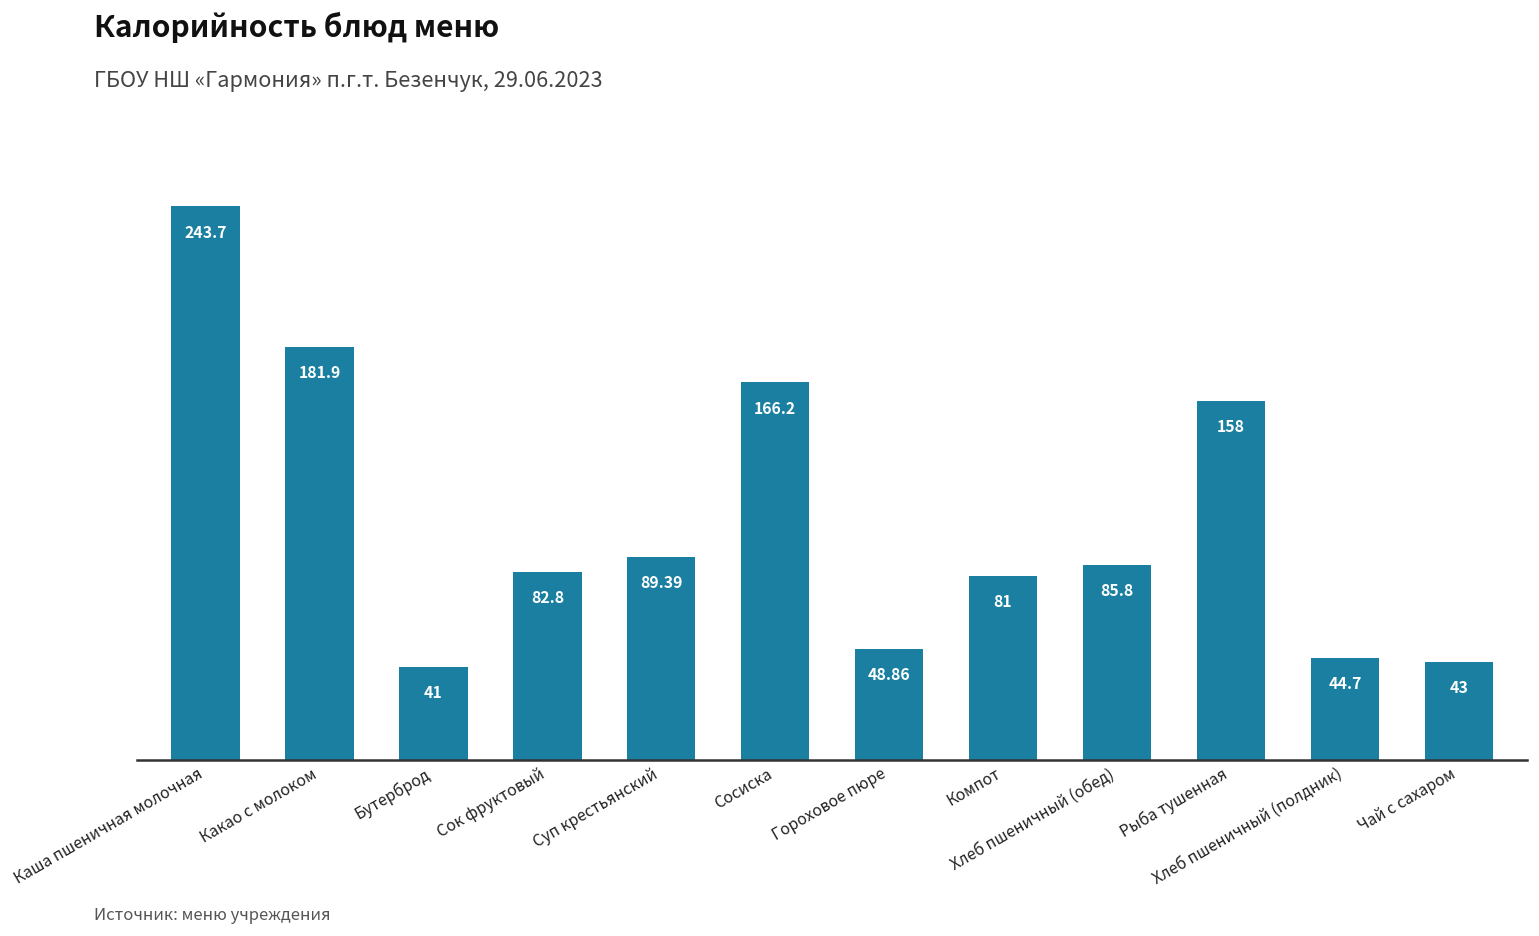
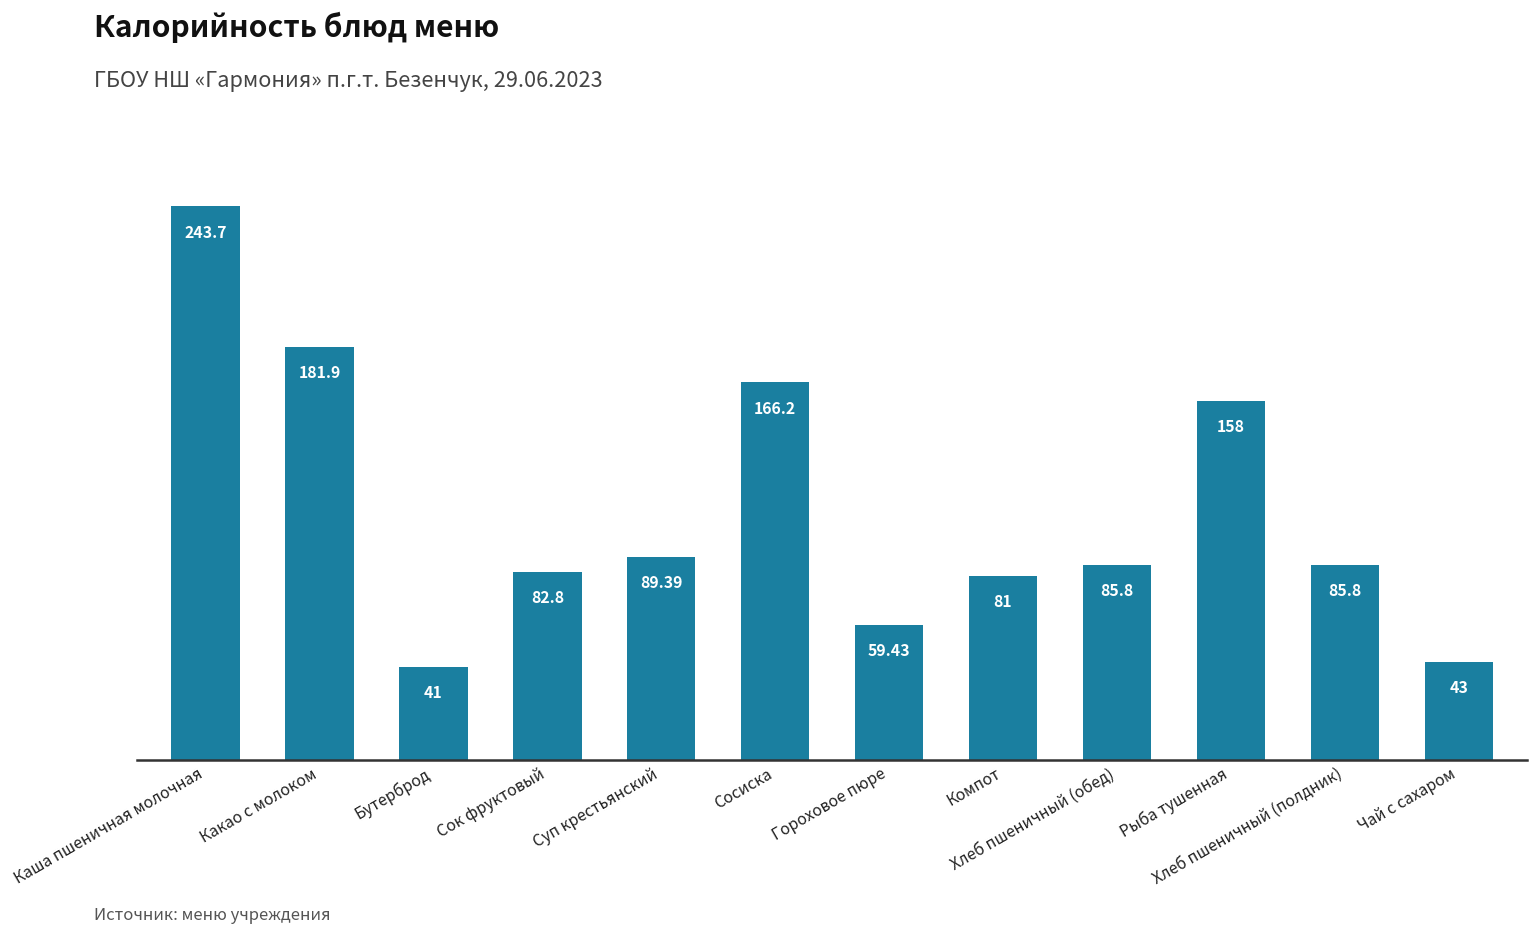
Гороховое пюре: 48.86 -> 59.43
Хлеб пшеничный (полдник): 44.7 -> 85.8
